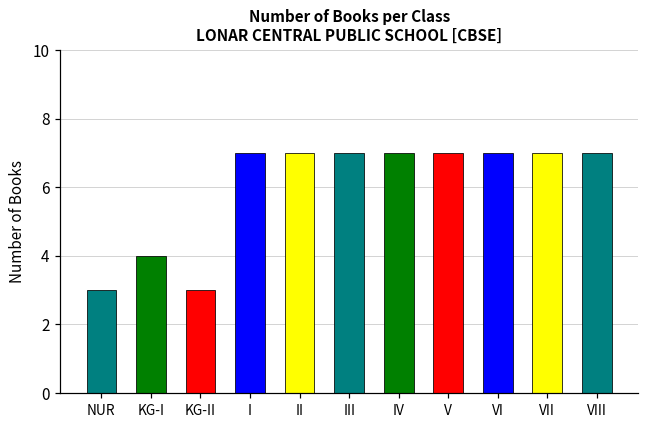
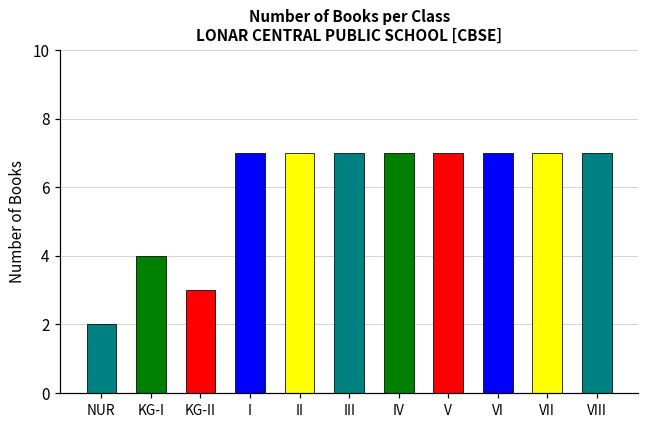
NUR: 3 -> 2
